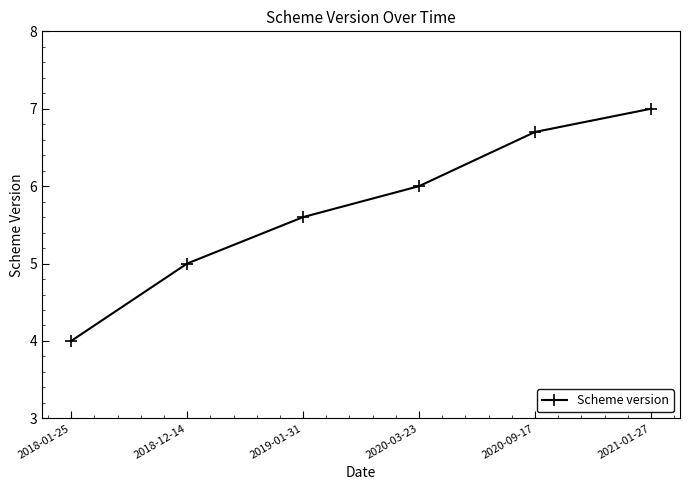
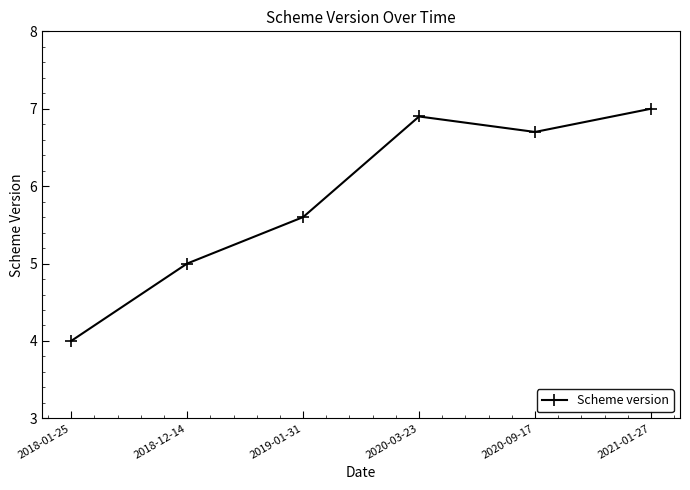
2020-03-23: 6.0 -> 6.9
